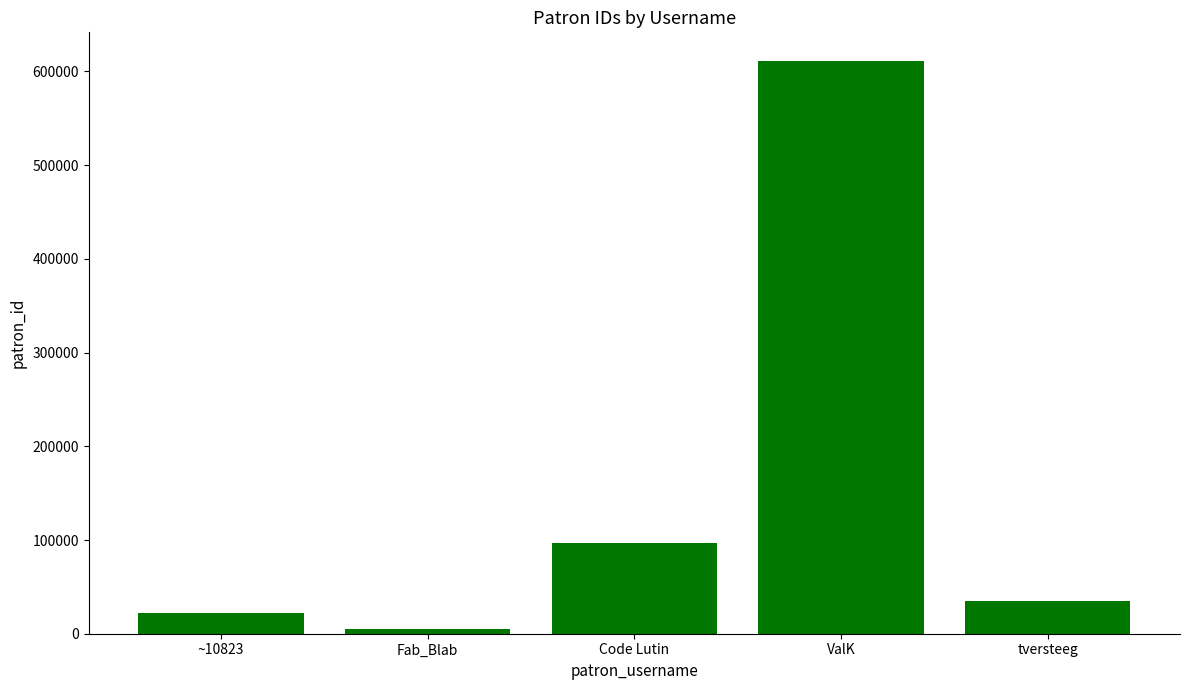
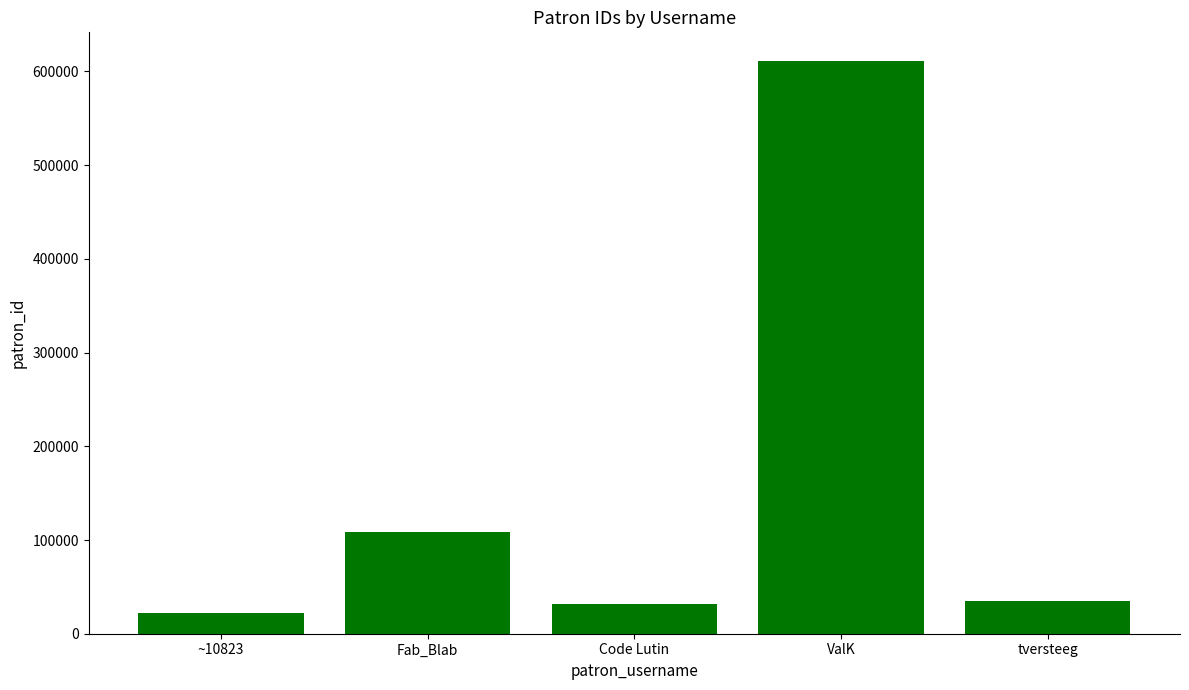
Fab_Blab: 10000 -> 110000
Code Lutin: 100000 -> 30000
